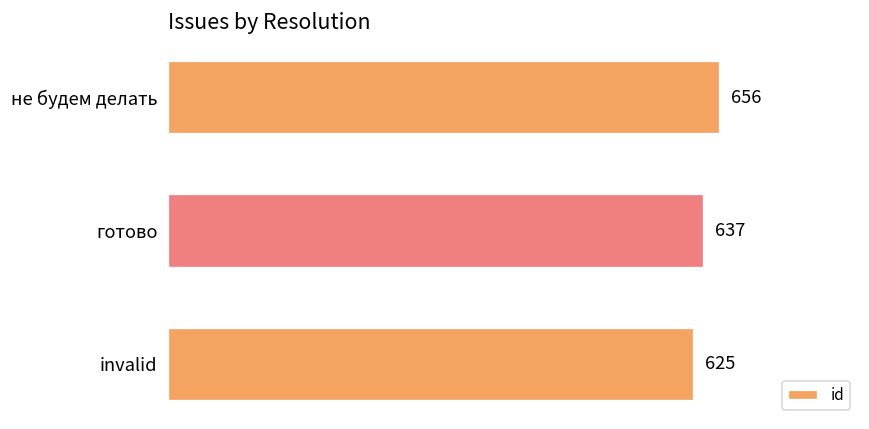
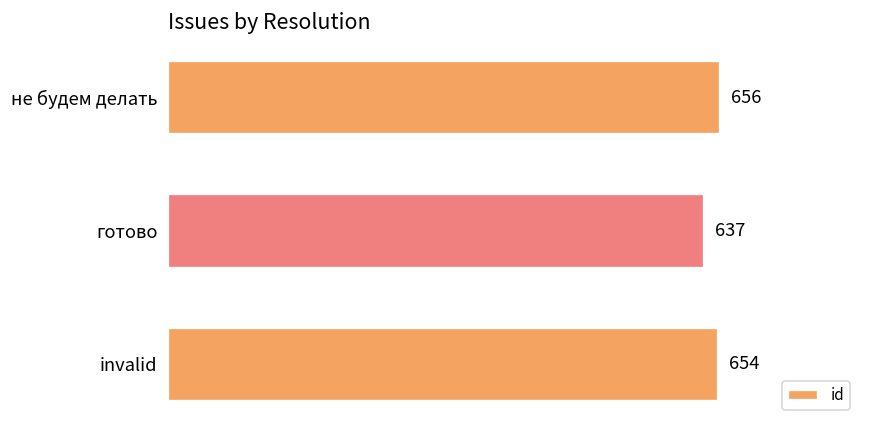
invalid: 625 -> 654
